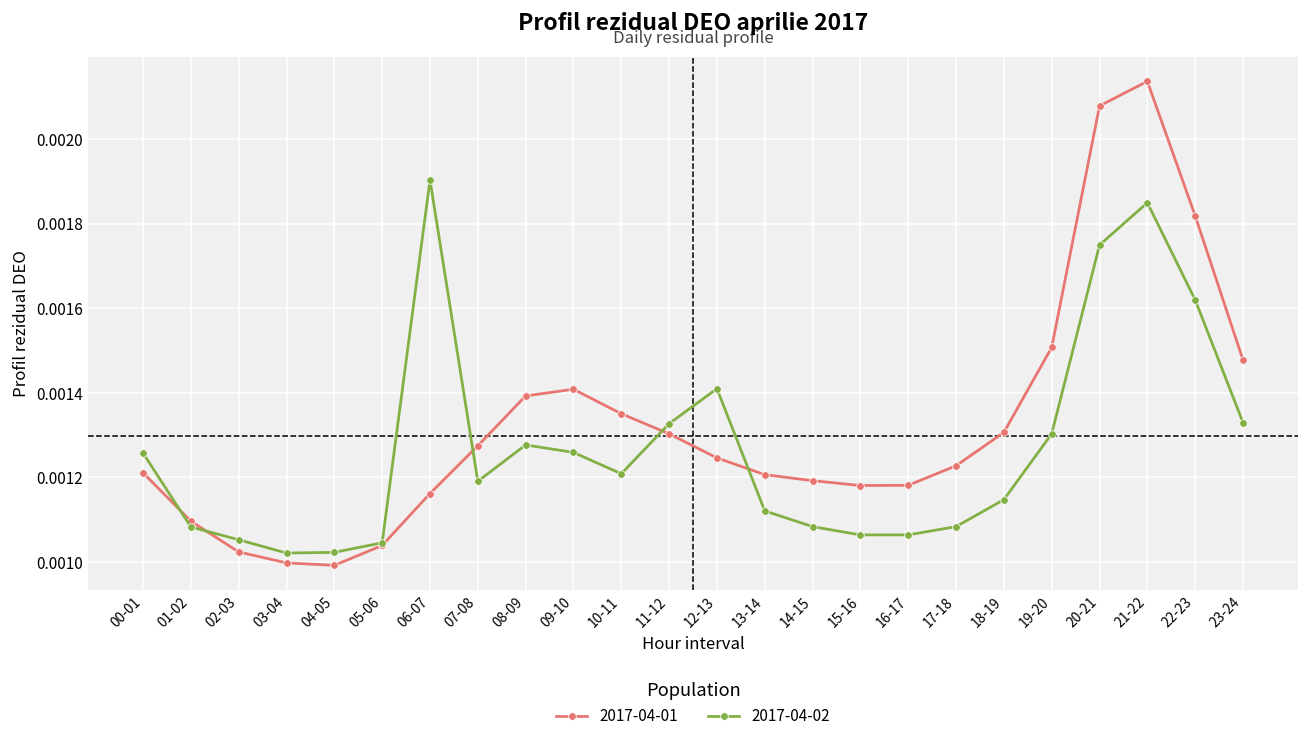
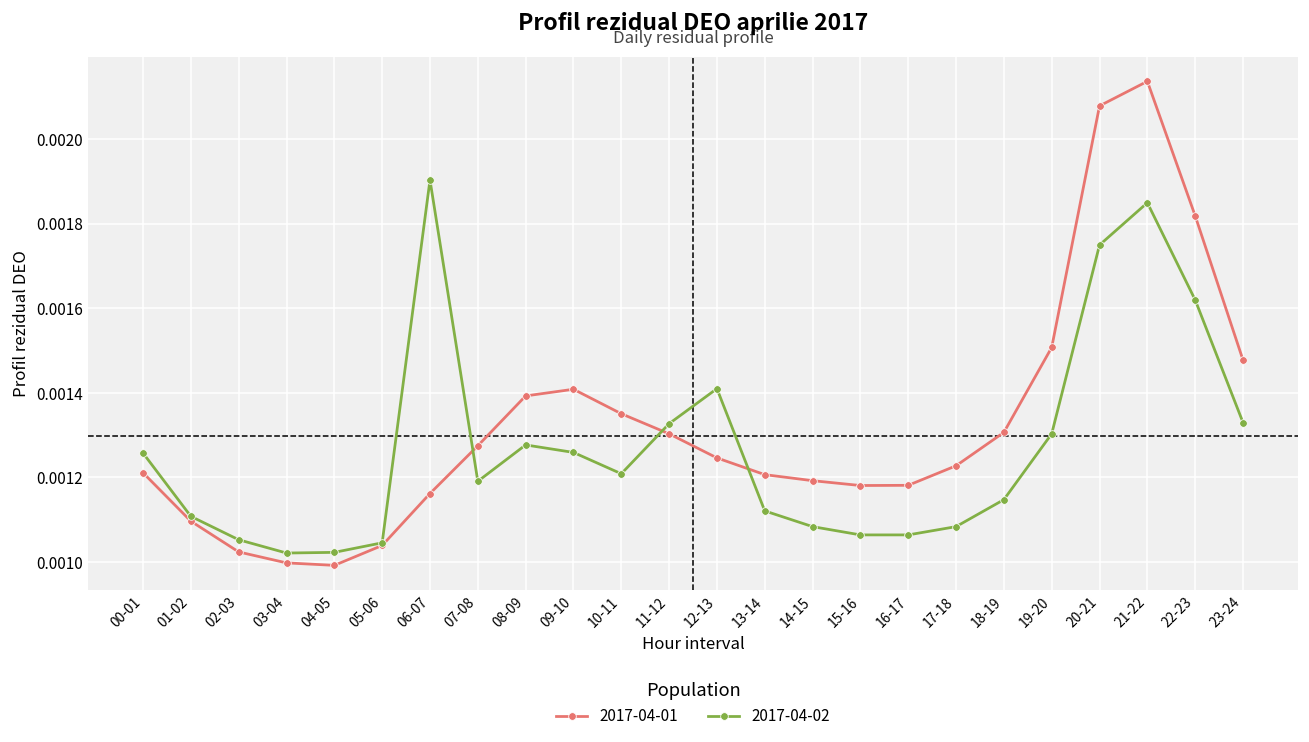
2017-04-02, 01-02: 0.00108 -> 0.00111
